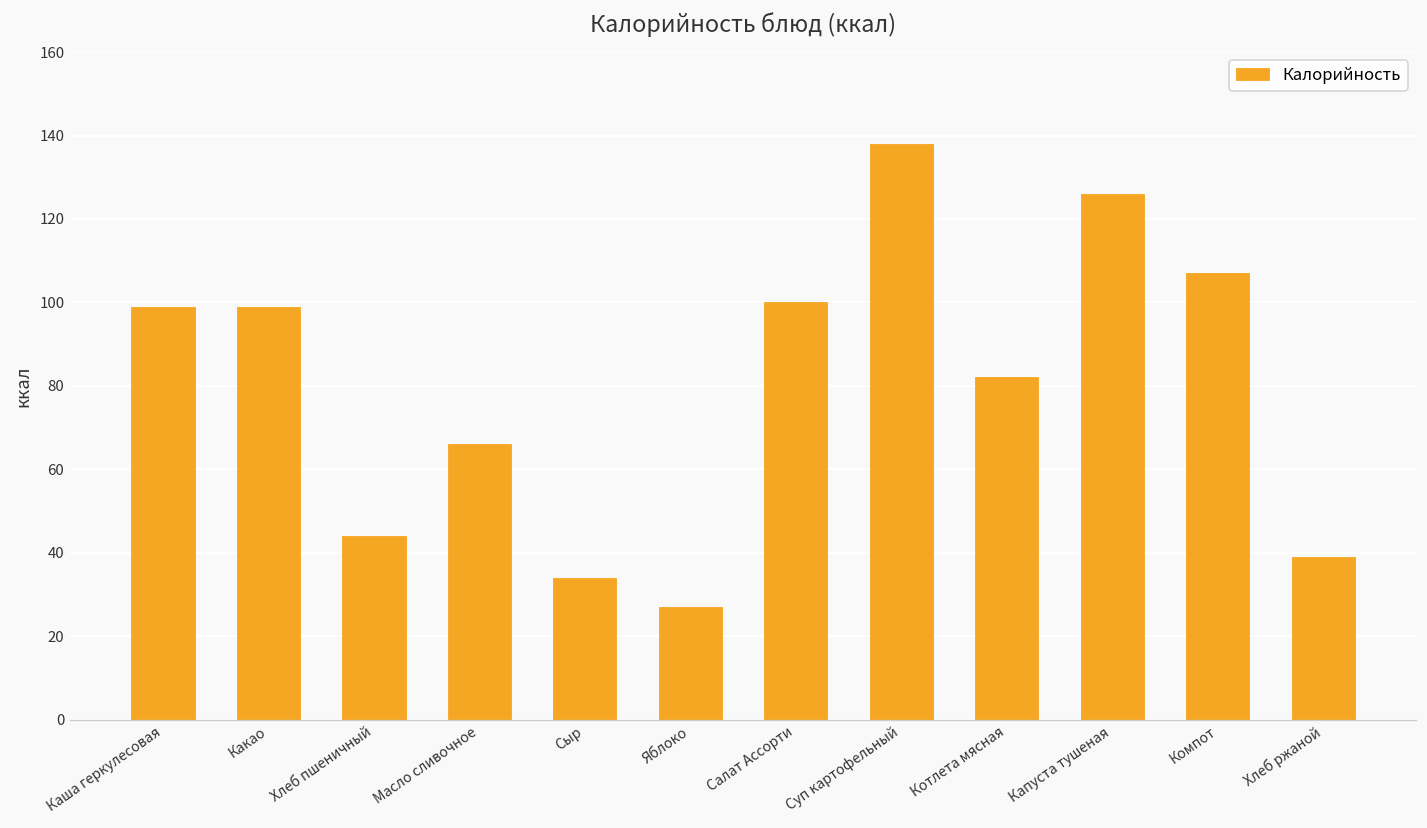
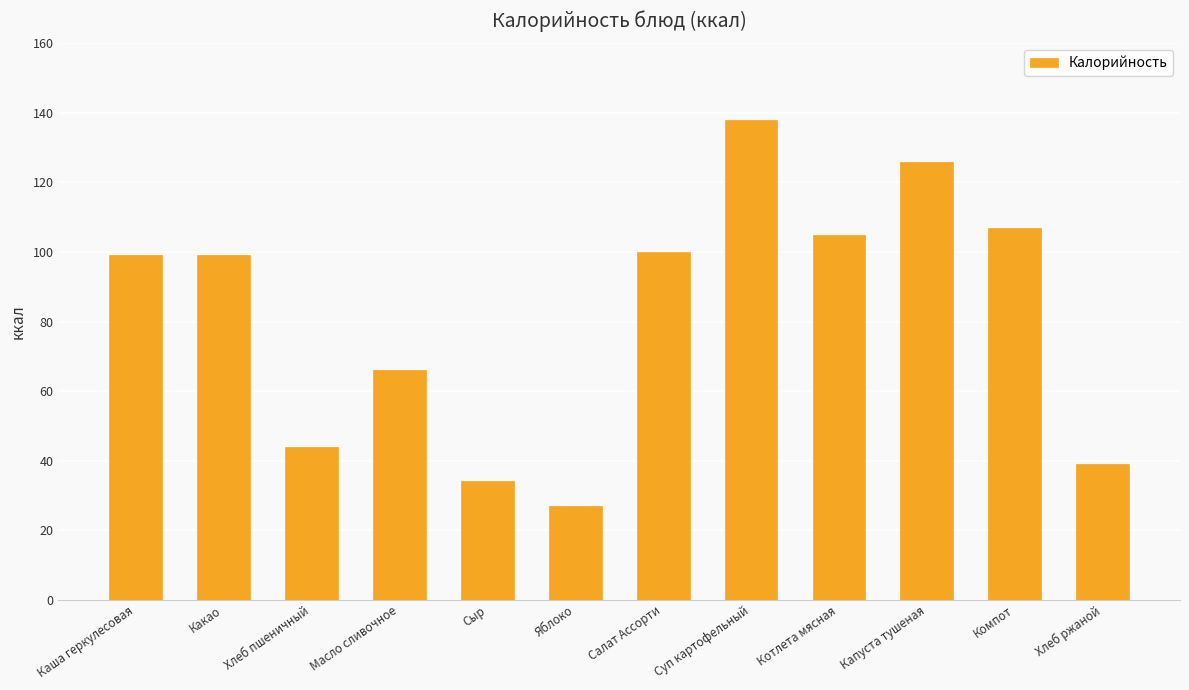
Котлета мясная: 82 -> 105
